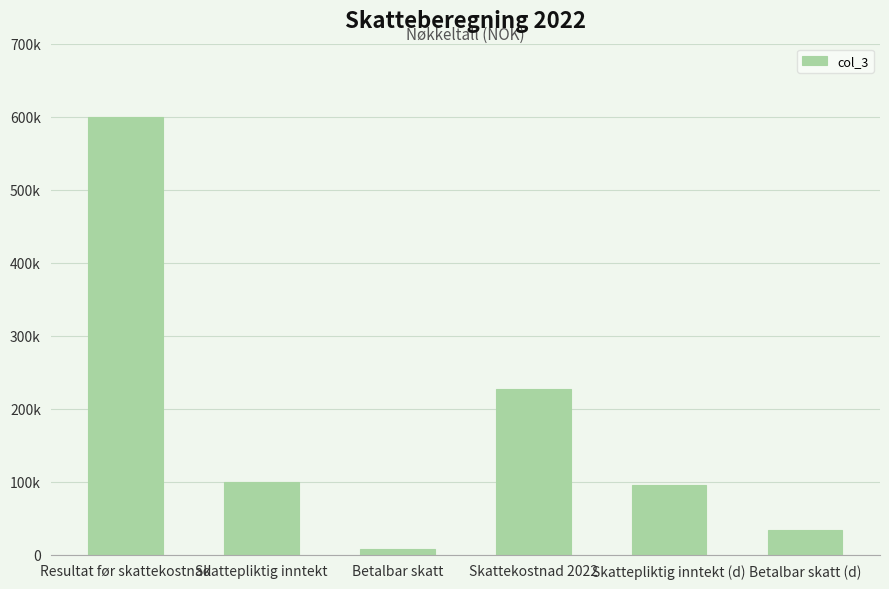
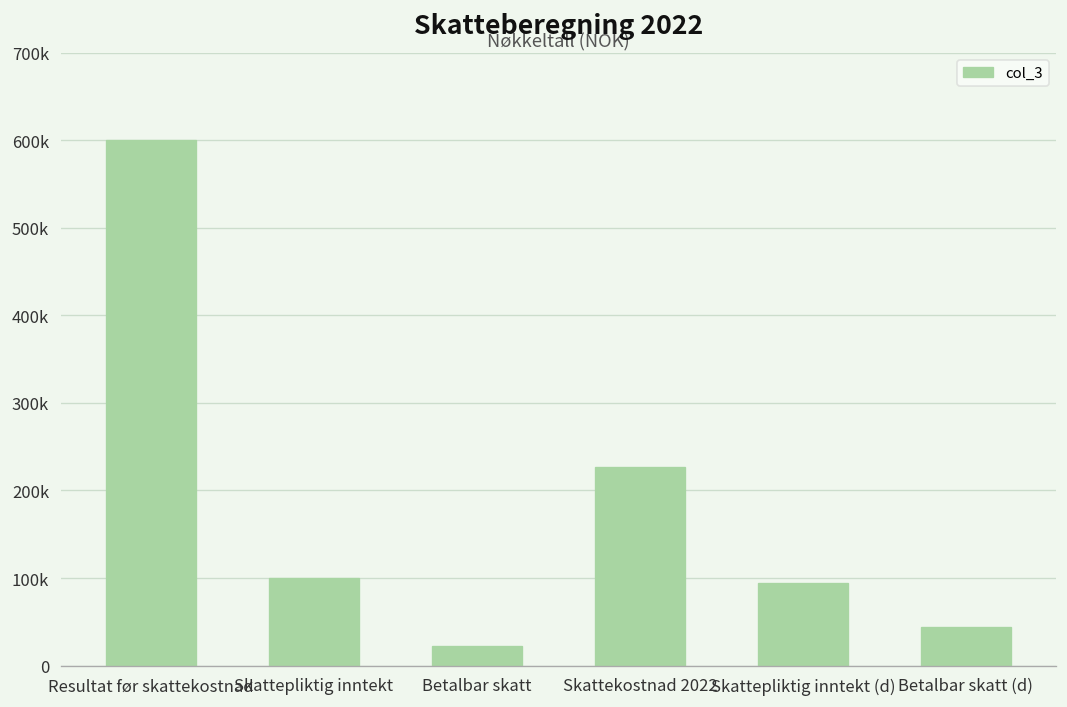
Betalbar skatt: 10000 -> 20000
Betalbar skatt (d): 30000 -> 40000
